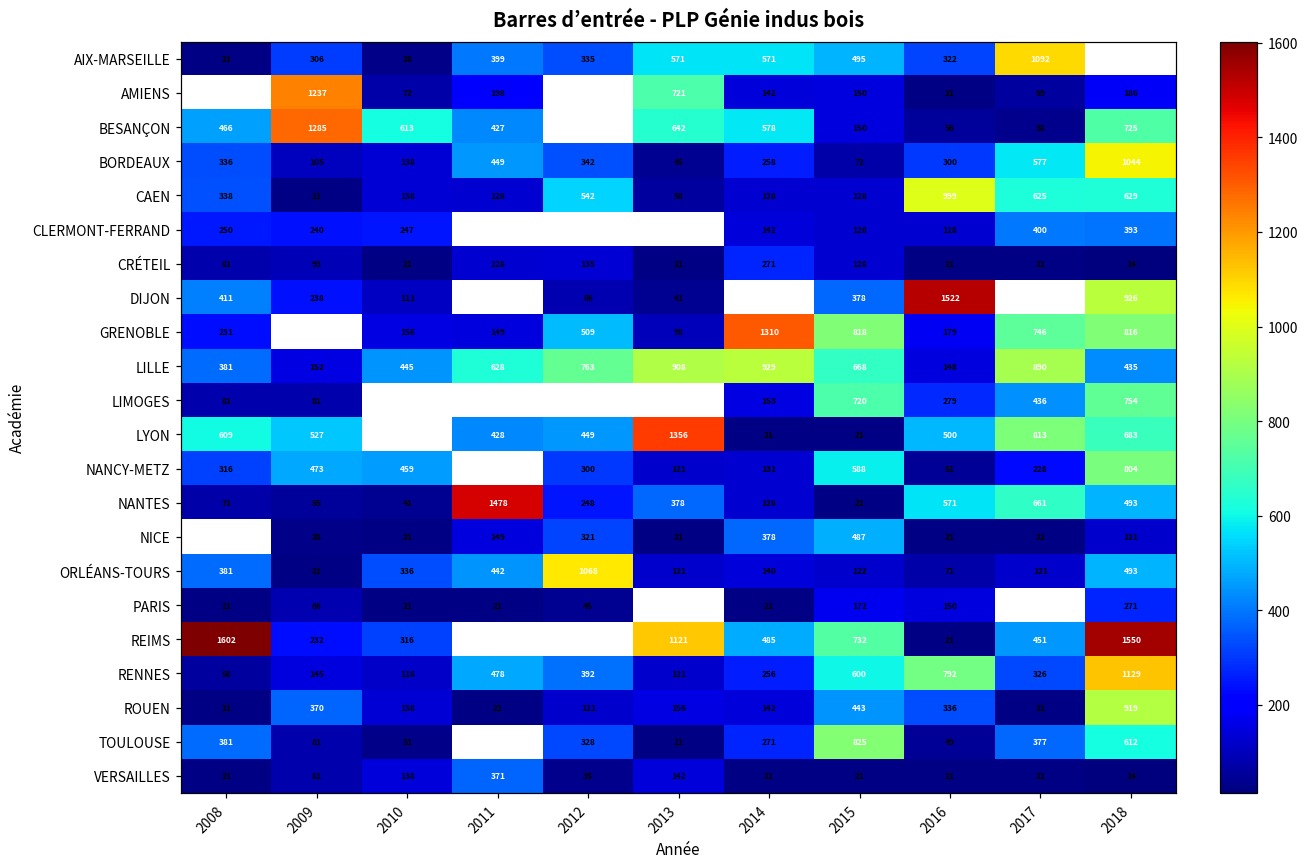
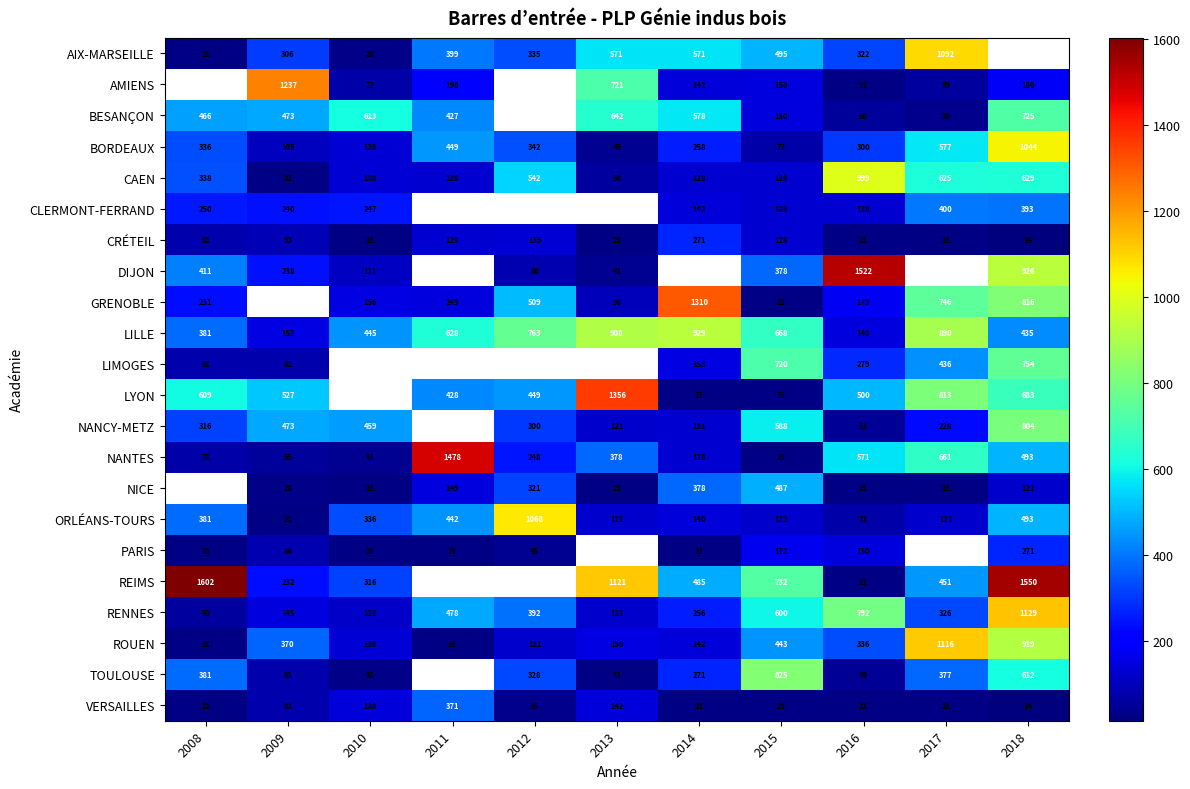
BESANÇON, 2009: 1285 -> 473
GRENOBLE, 2015: 818 -> 21
ROUEN, 2017: 21 -> 1116
